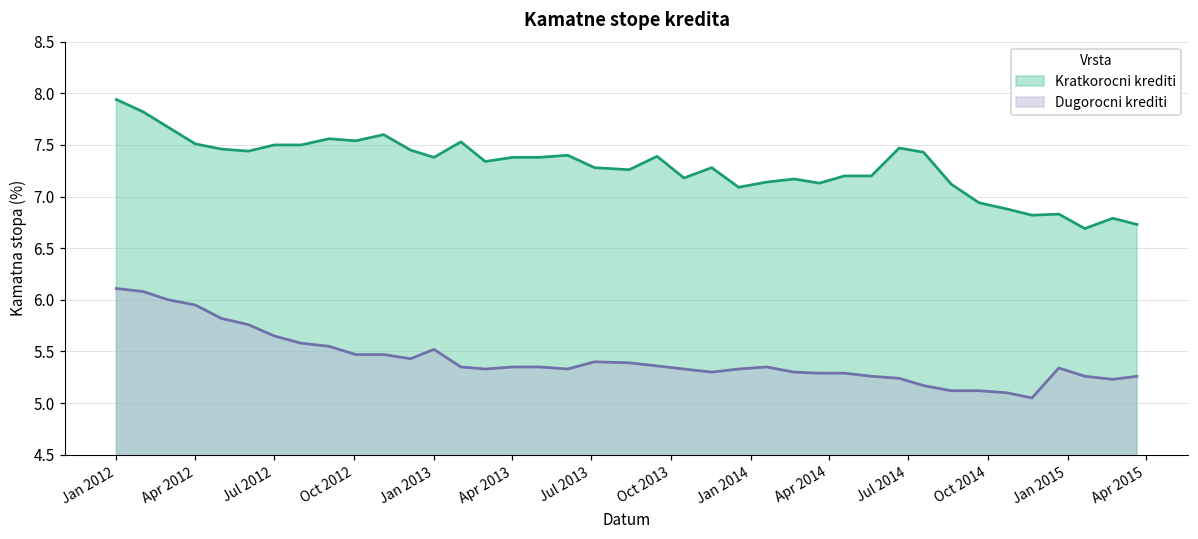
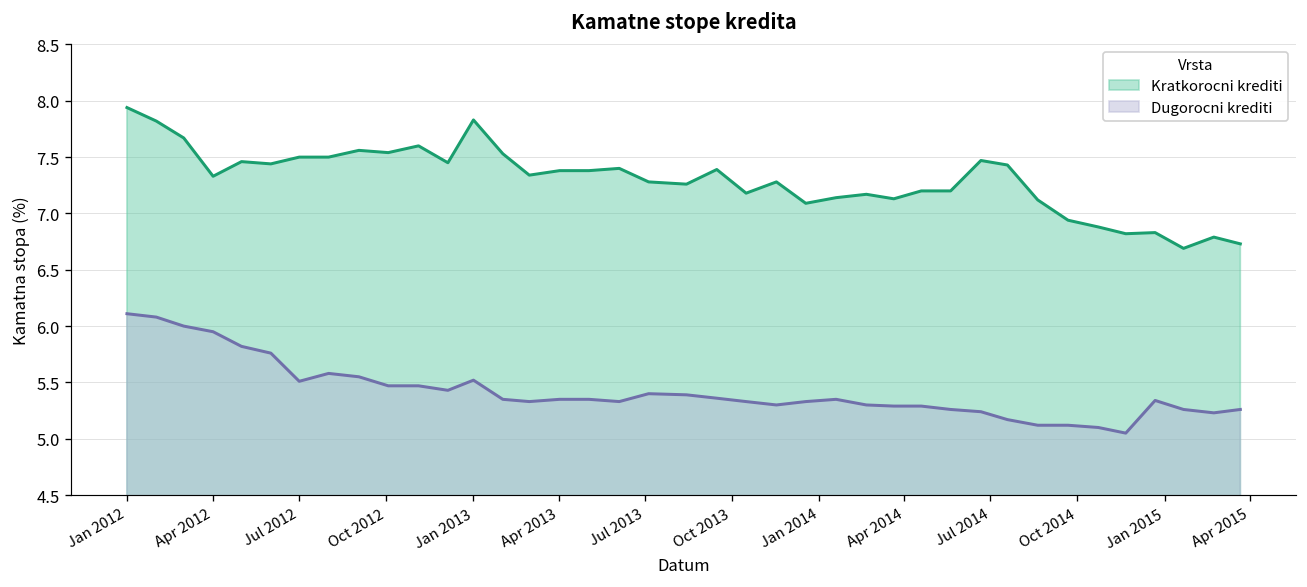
Kratkorocni krediti, Apr 2012: 7.5 -> 7.3
Dugorocni krediti, Jul 2012: 5.7 -> 5.5
Kratkorocni krediti, Jan 2013: 7.4 -> 7.8
